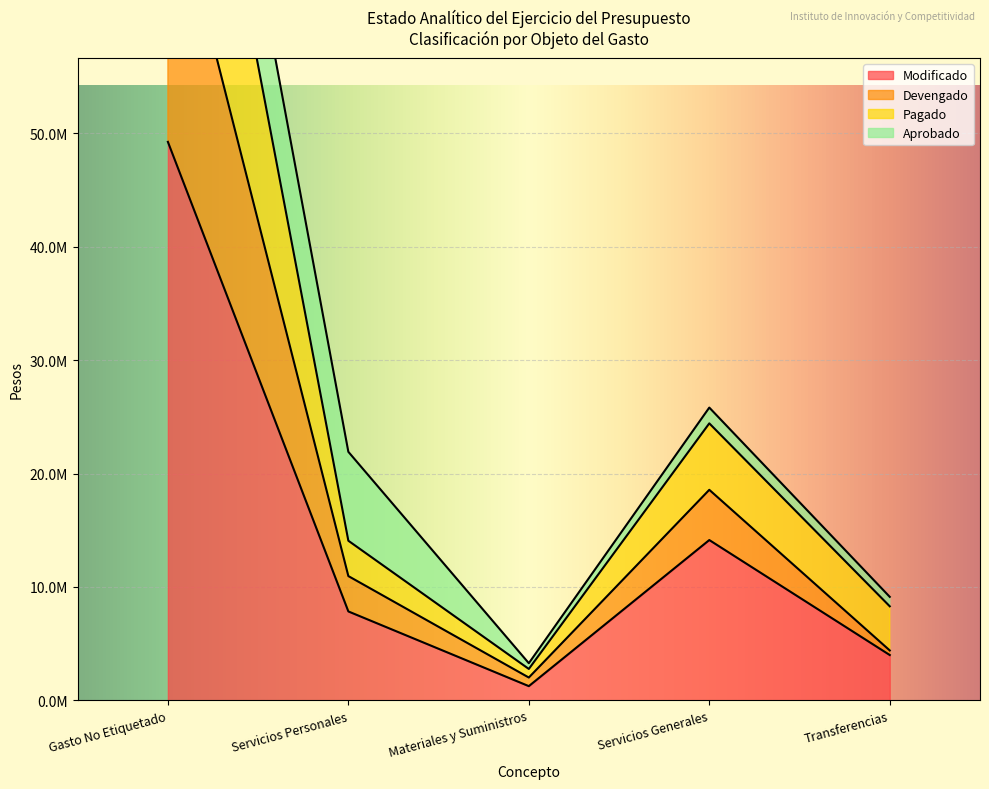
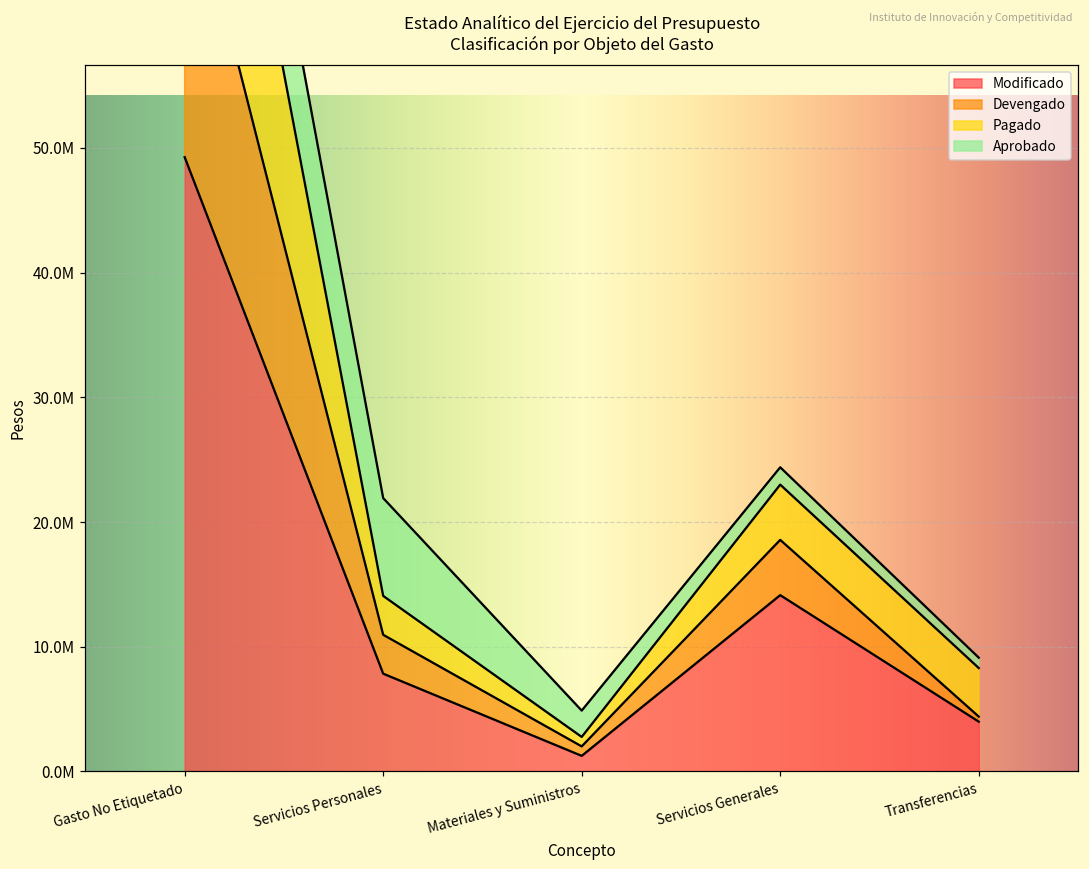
Aprobado, Materiales y Suministros: 500000 -> 2100000
Pagado, Servicios Generales: 5900000 -> 4400000
